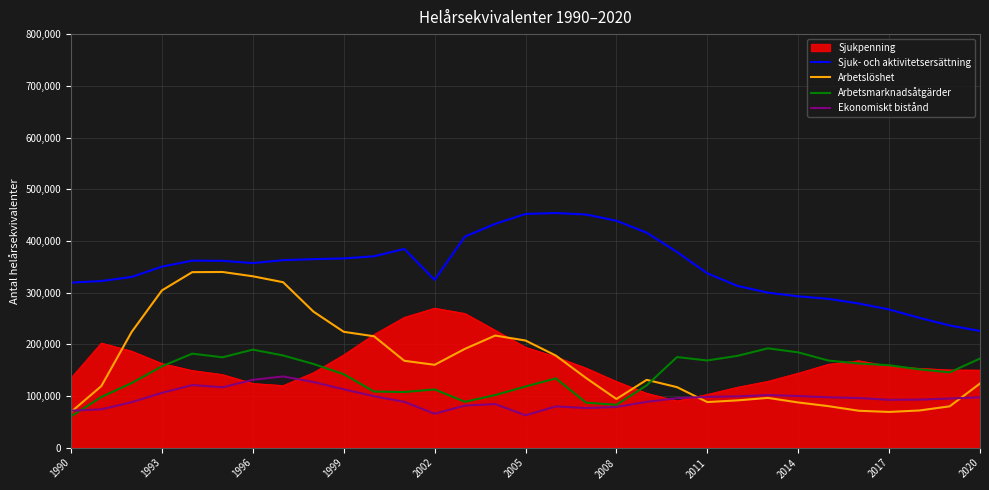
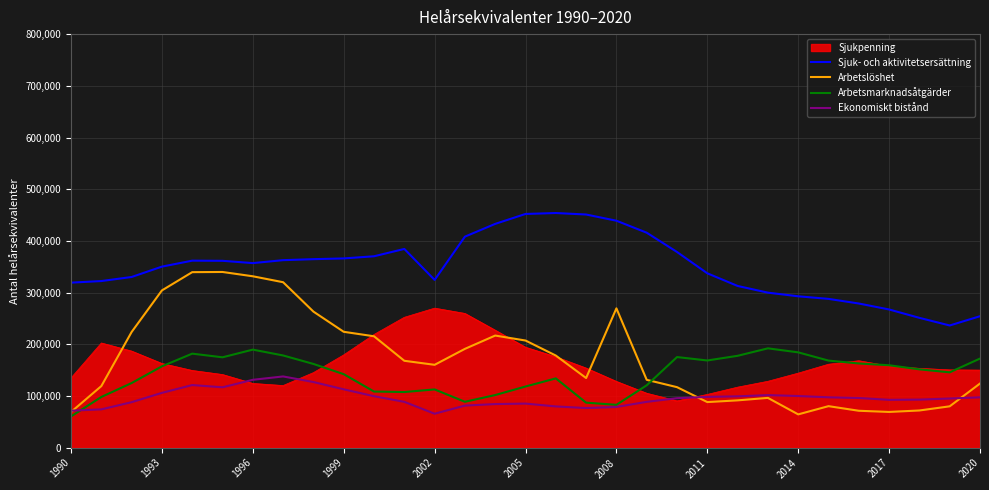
Ekonomiskt bistånd, 2005: 60,000 -> 90,000
Arbetslöshet, 2008: 90,000 -> 270,000
Arbetslöshet, 2014: 90,000 -> 60,000
Sjuk- och aktivitetsersättning, 2020: 230,000 -> 250,000
